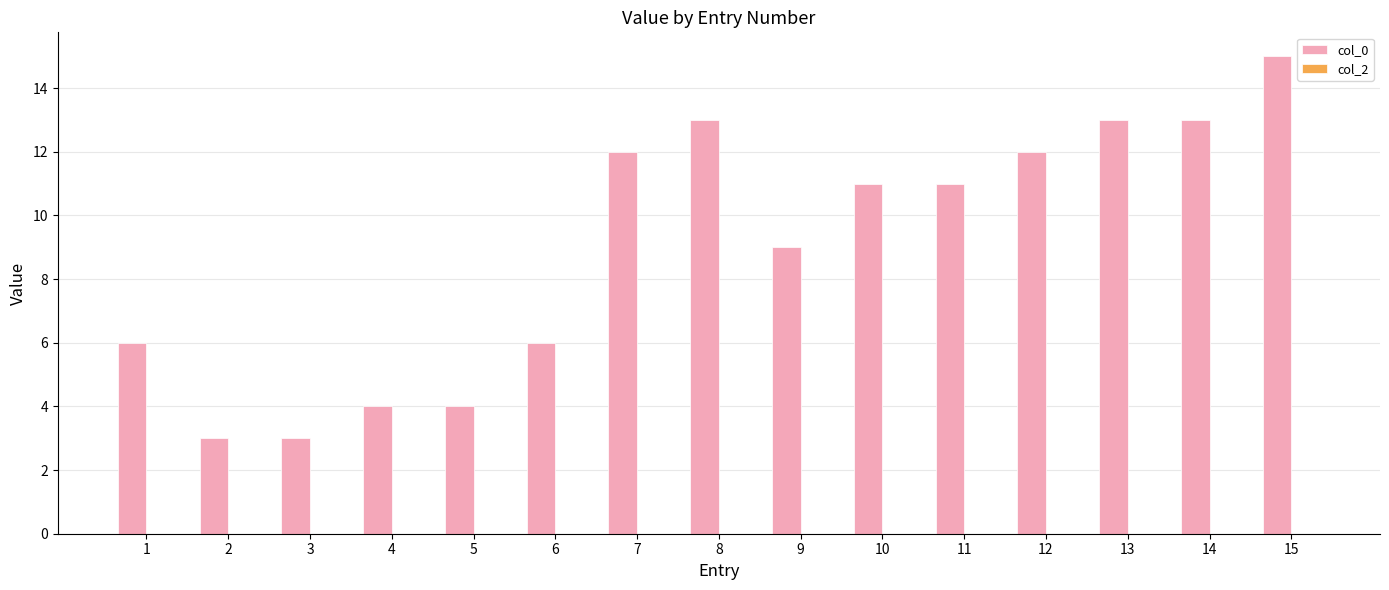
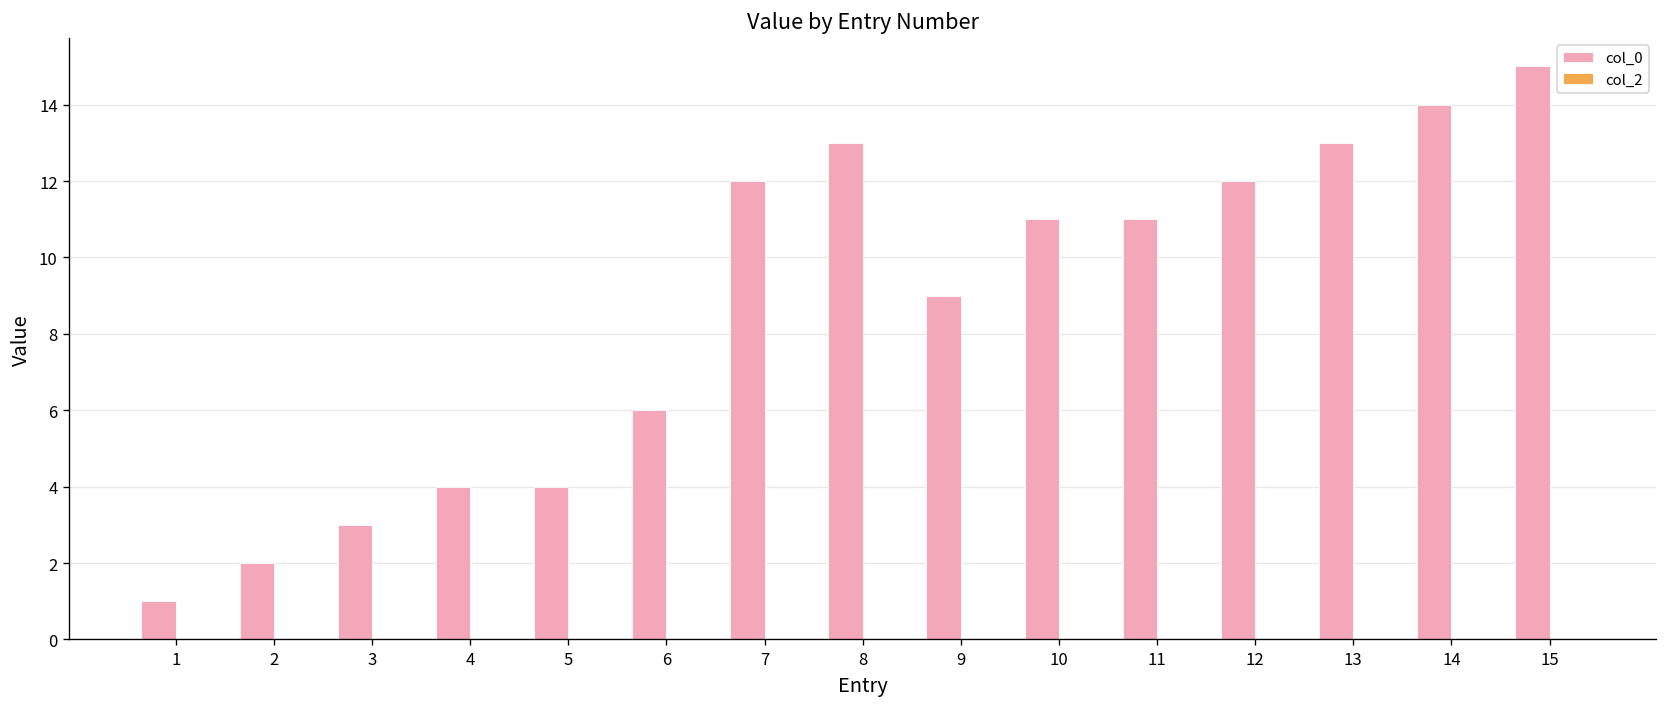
col_0, 1: 6 -> 1
col_0, 2: 3 -> 2
col_0, 14: 13 -> 14
